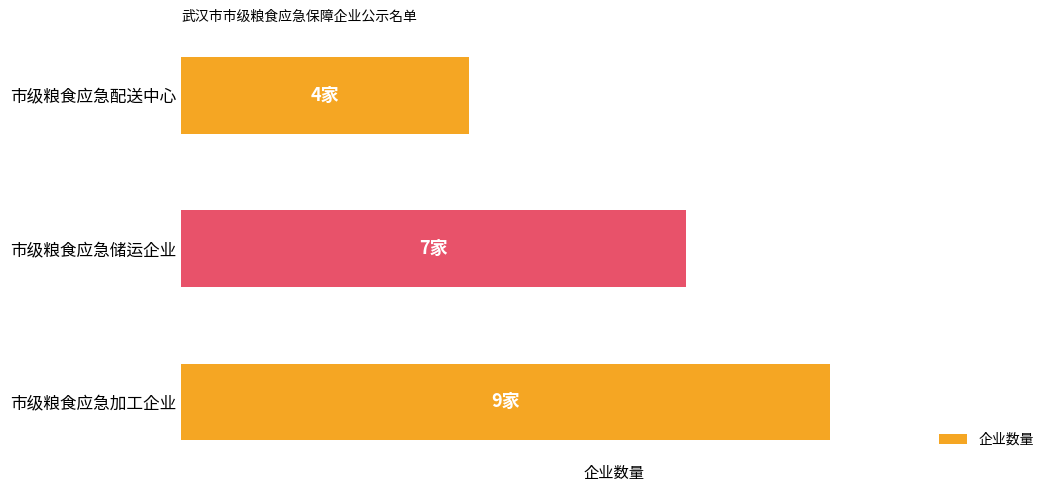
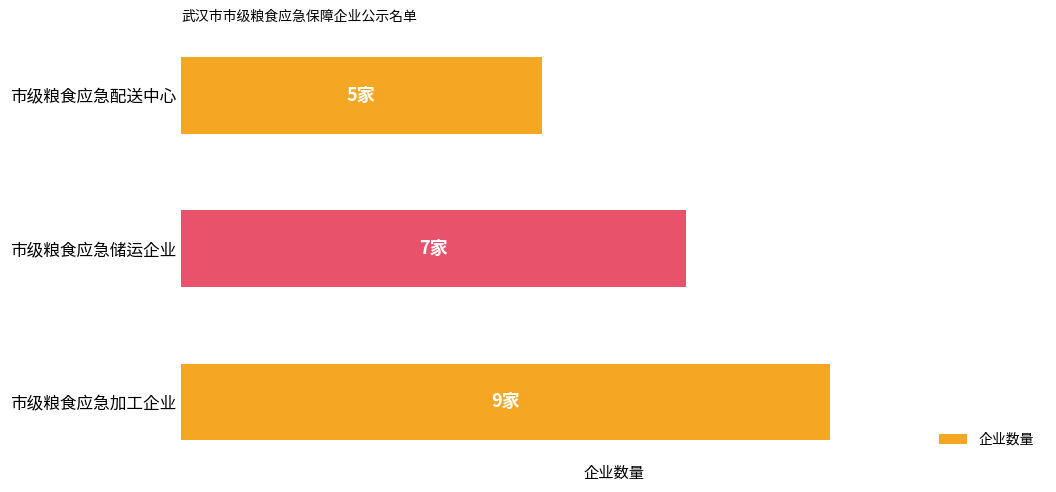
市级粮食应急配送中心: 4家 -> 5家
